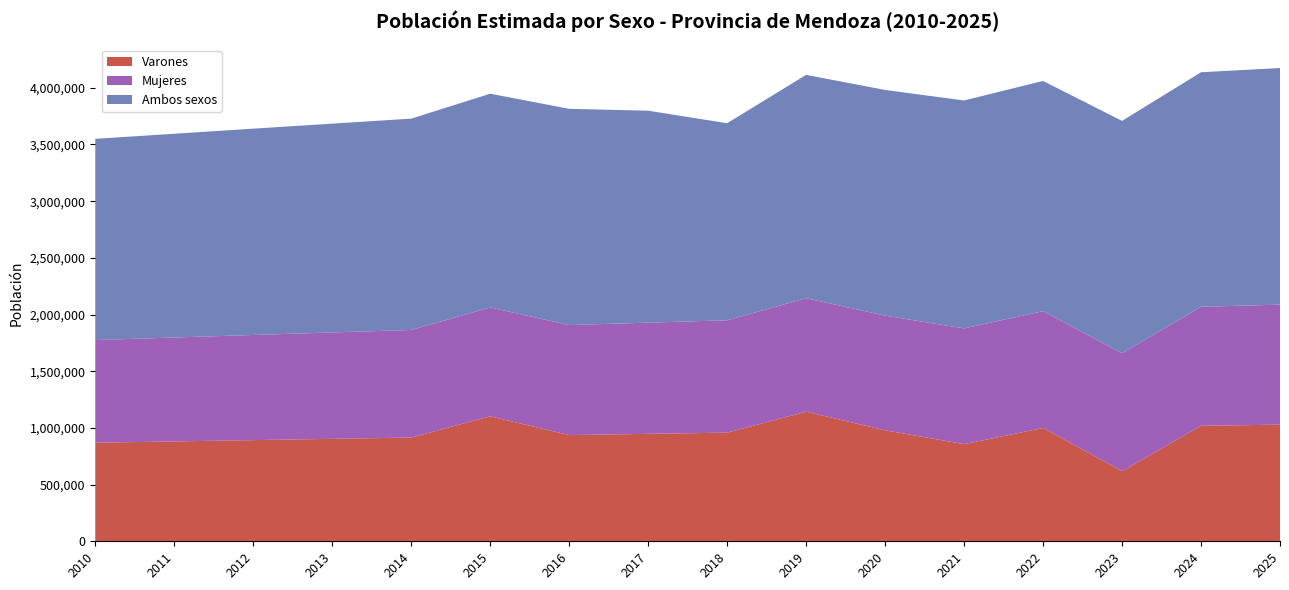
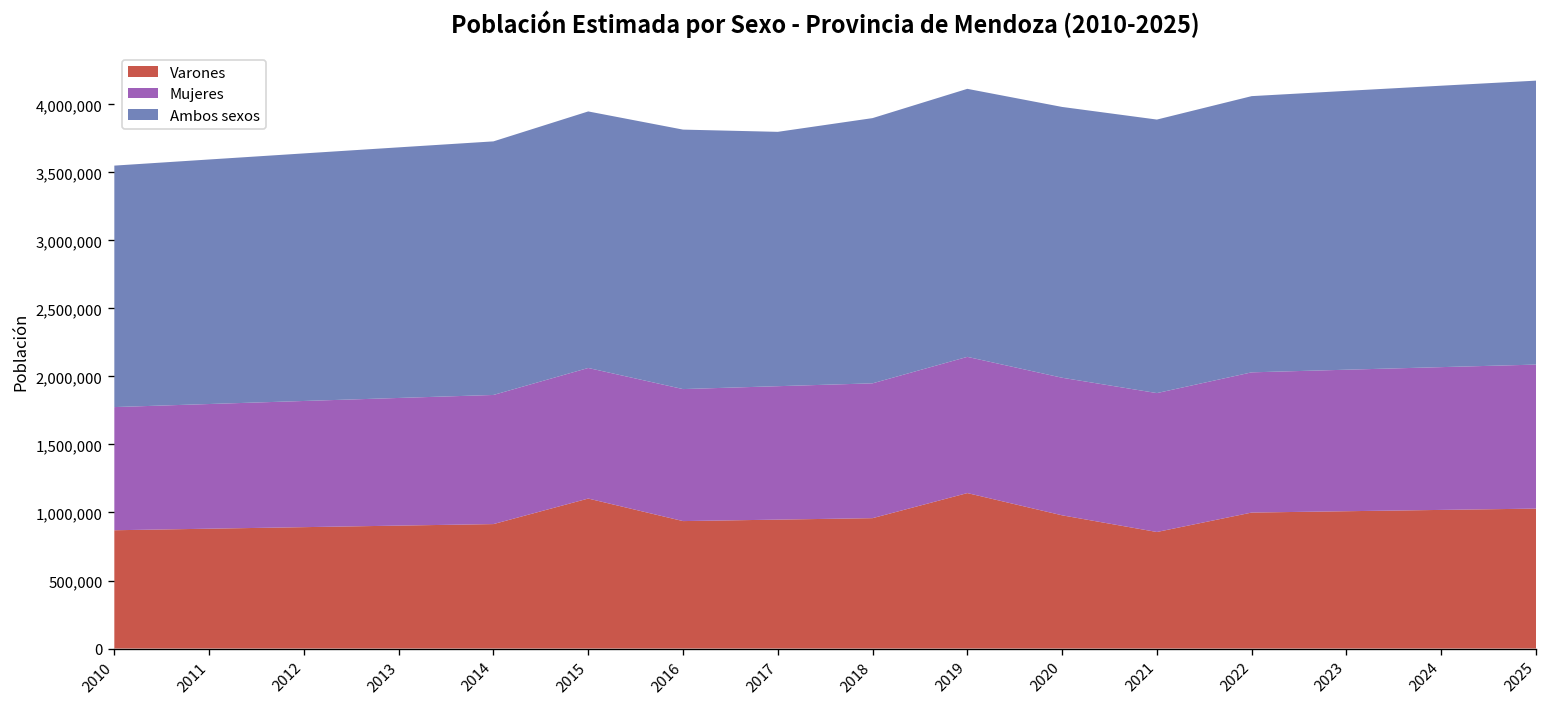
Ambos sexos, 2018: 1,740,000 -> 1,950,000
Varones, 2023: 620,000 -> 1,010,000
